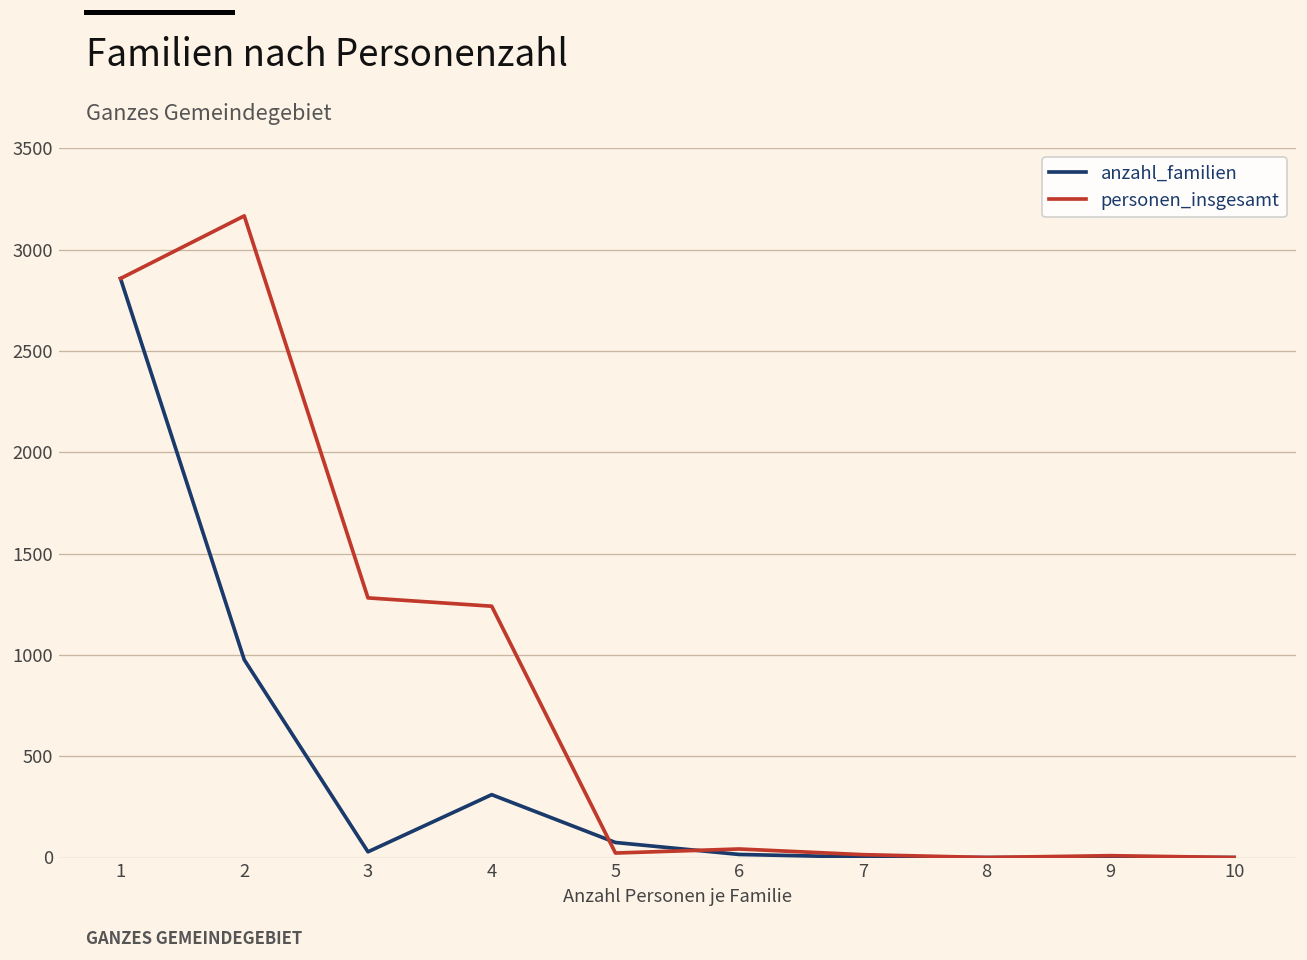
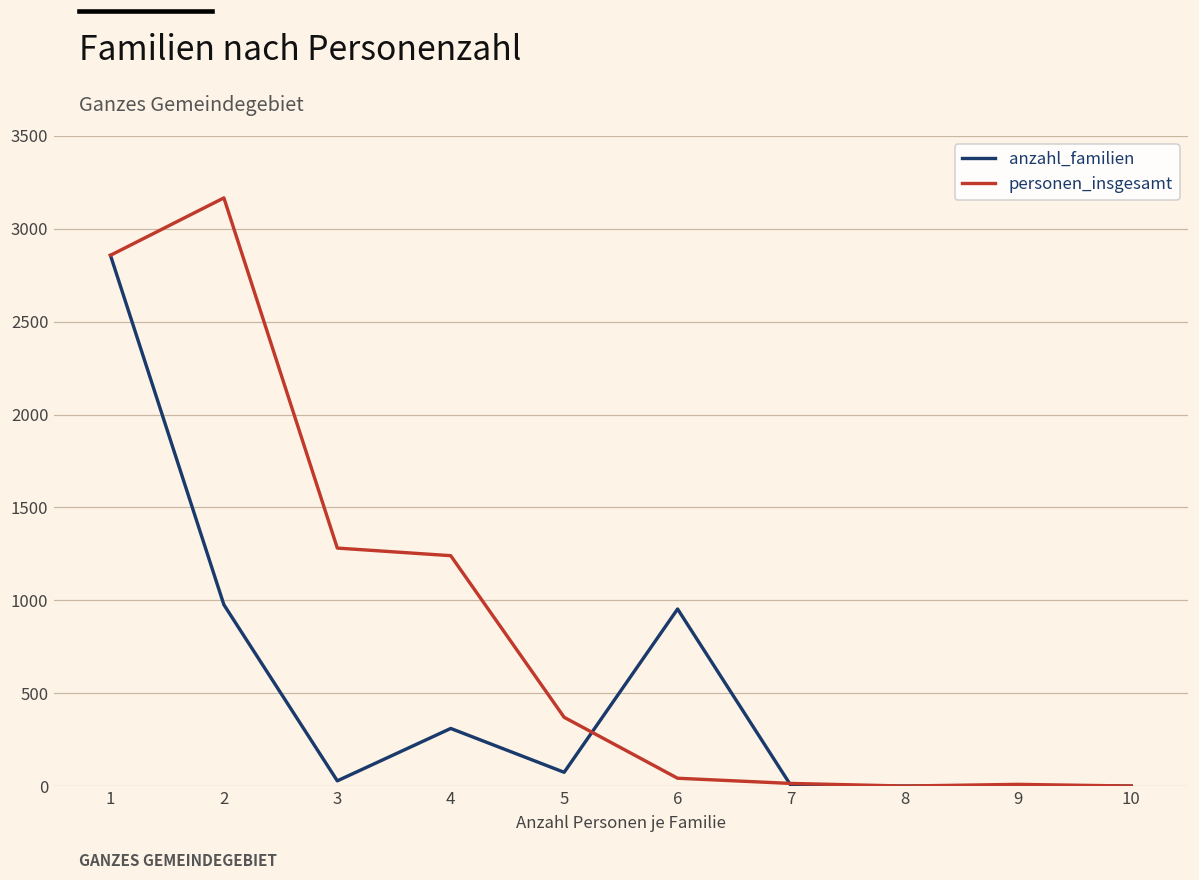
personen_insgesamt, 5: 20 -> 370
anzahl_familien, 6: 20 -> 950
